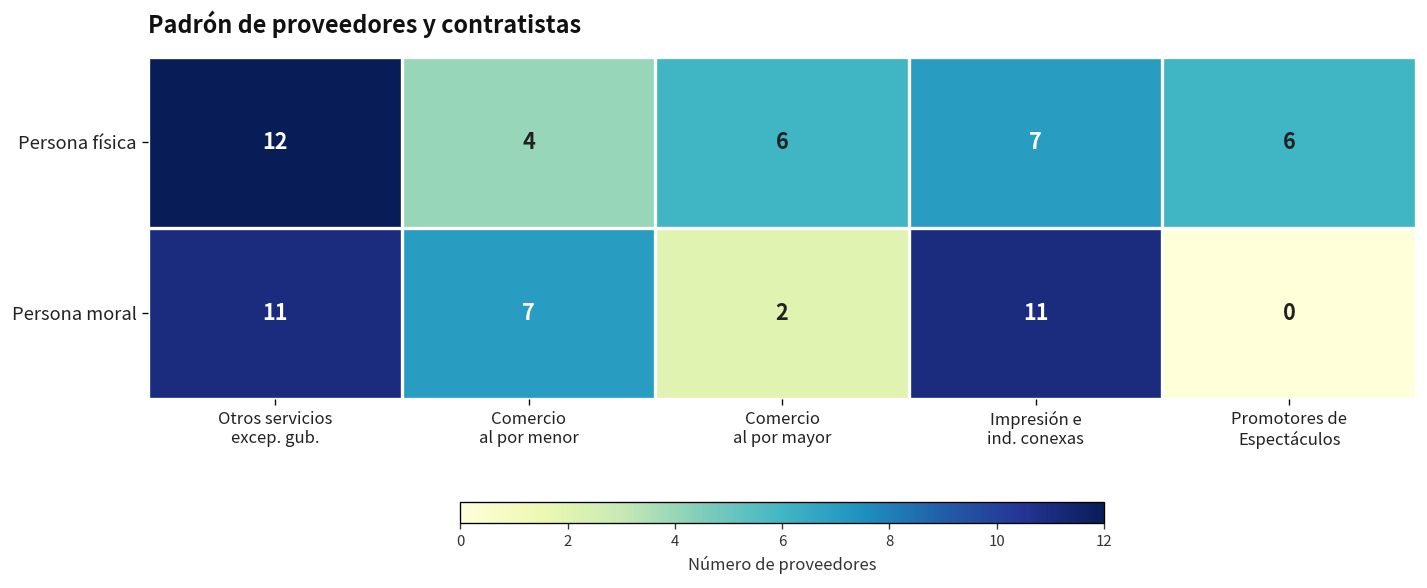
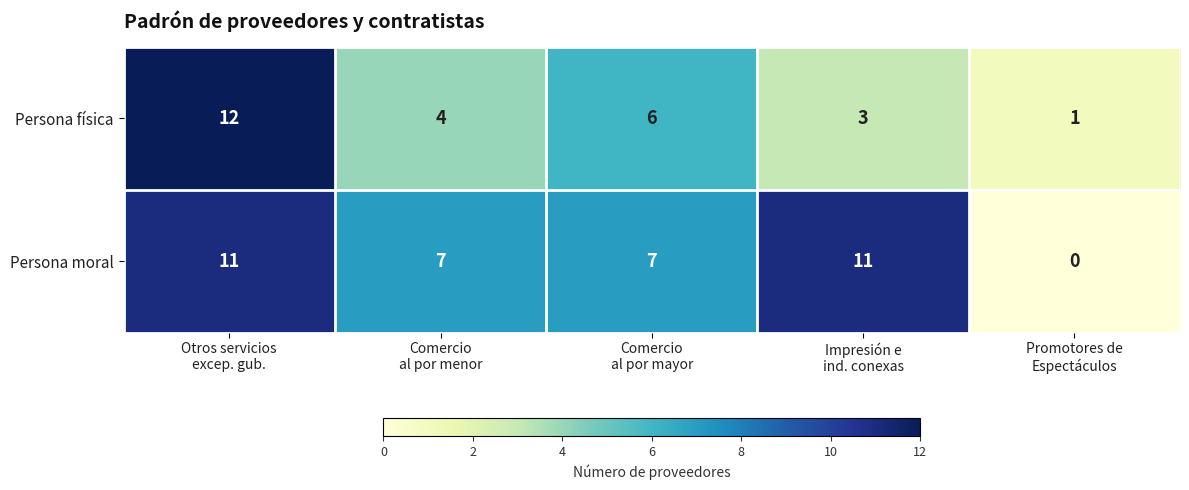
Persona física, Impresión e ind. conexas: 7 -> 3
Persona física, Promotores de Espectáculos: 6 -> 1
Persona moral, Comercio al por mayor: 2 -> 7
